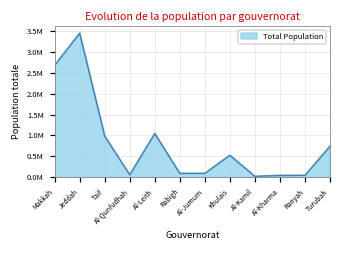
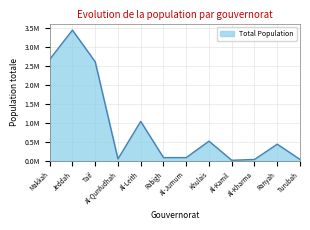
Taif: 1000000 -> 2600000
Ranyah: 0 -> 400000
Turubah: 700000 -> 0
